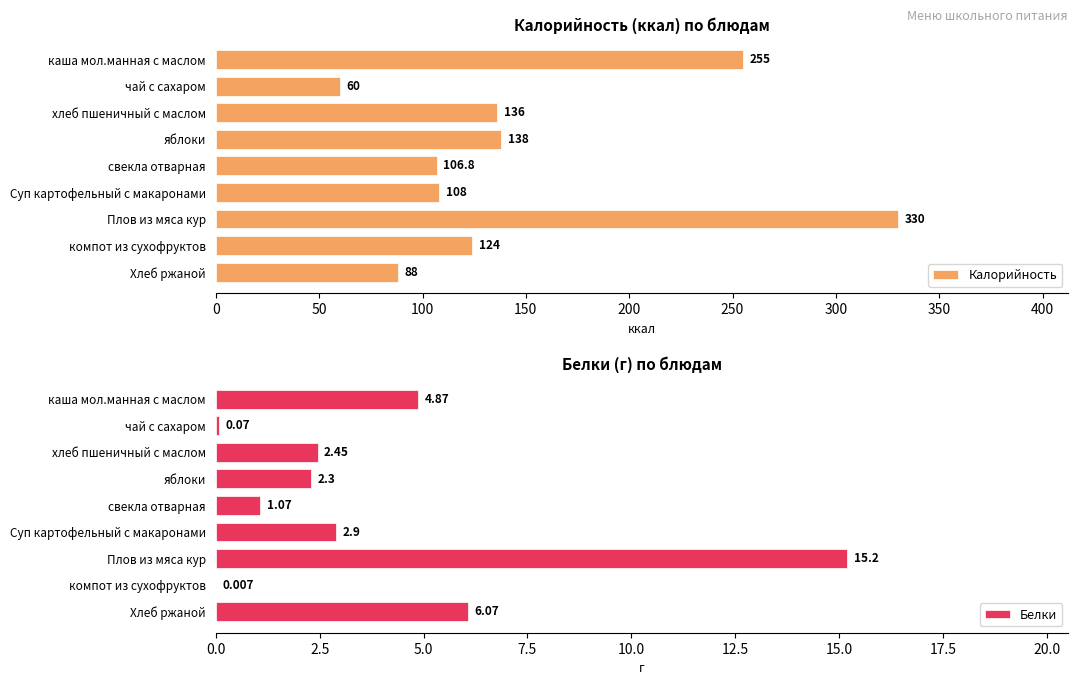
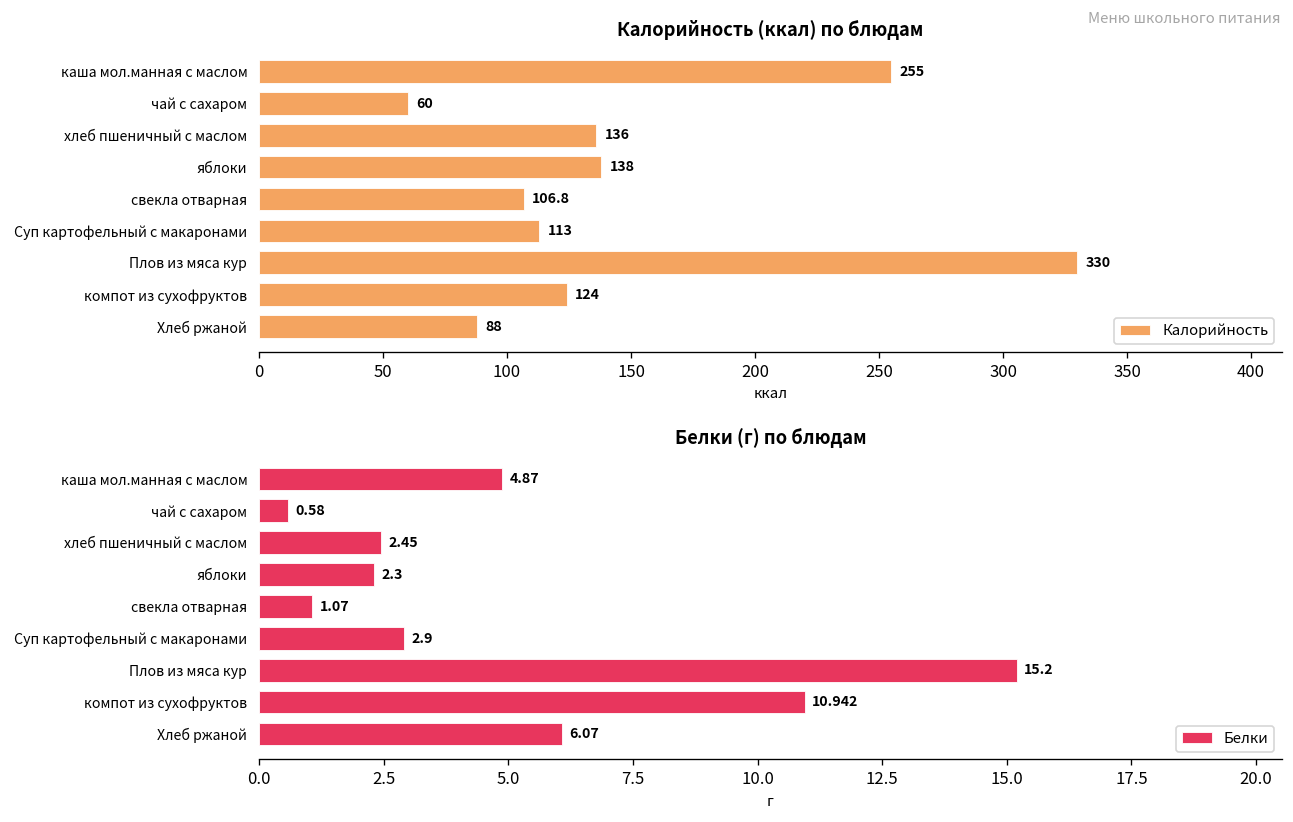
Калорийность (ккал) по блюдам, Суп картофельный с макаронами: 108 -> 113
Белки (г) по блюдам, чай с сахаром: 0.07 -> 0.58
Белки (г) по блюдам, компот из сухофруктов: 0.007 -> 10.942
